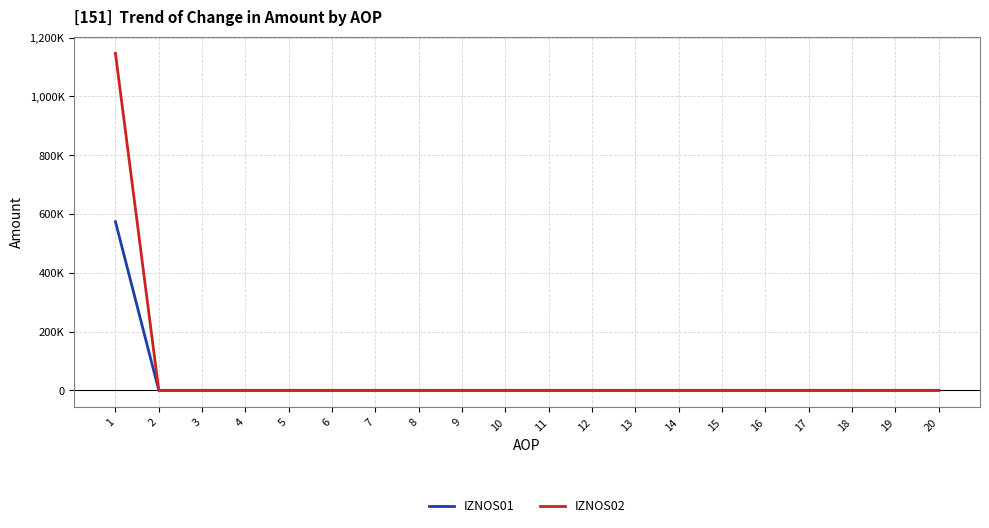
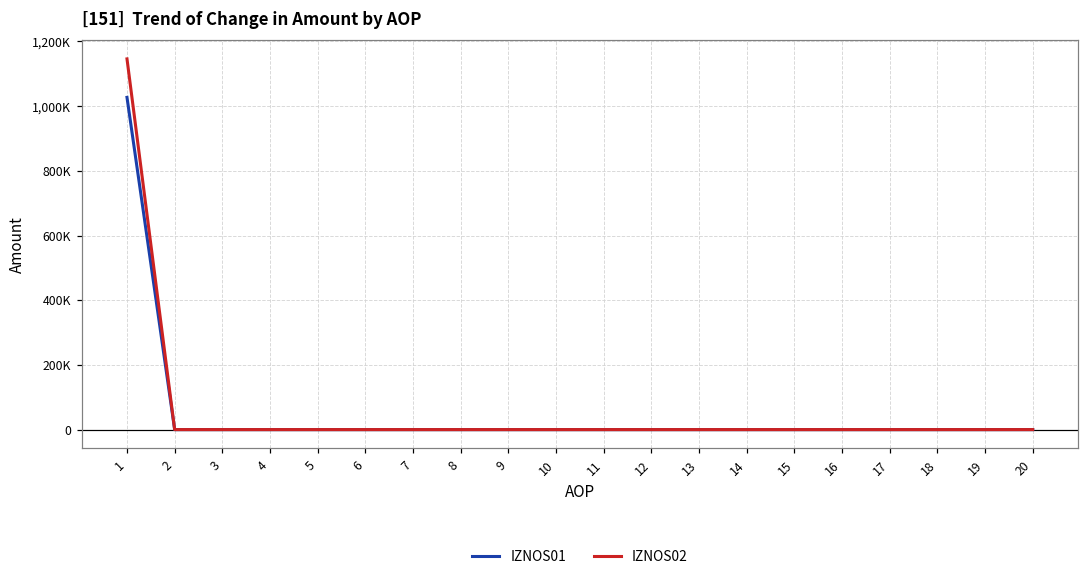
IZNOS01, 1: 570,000 -> 1,030,000
